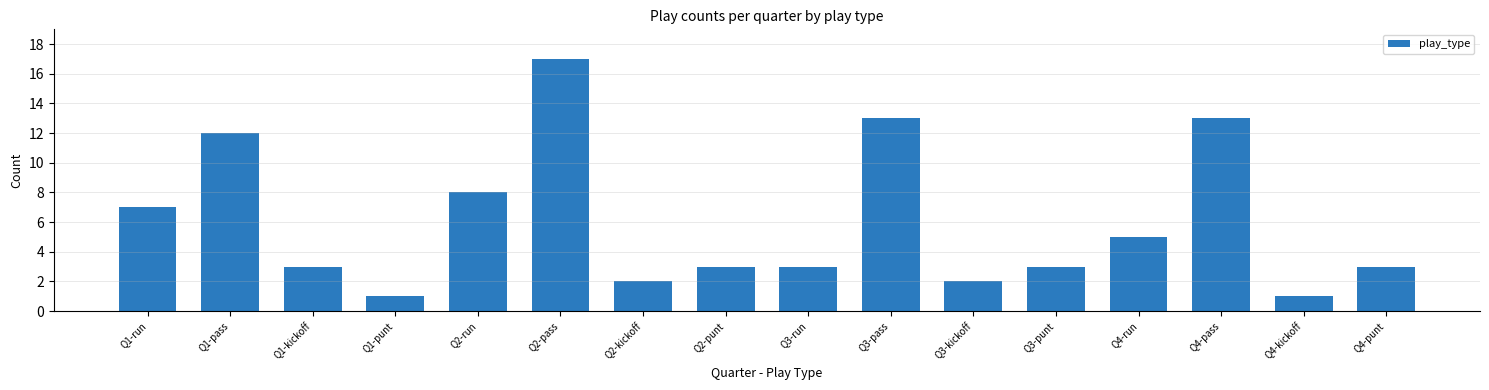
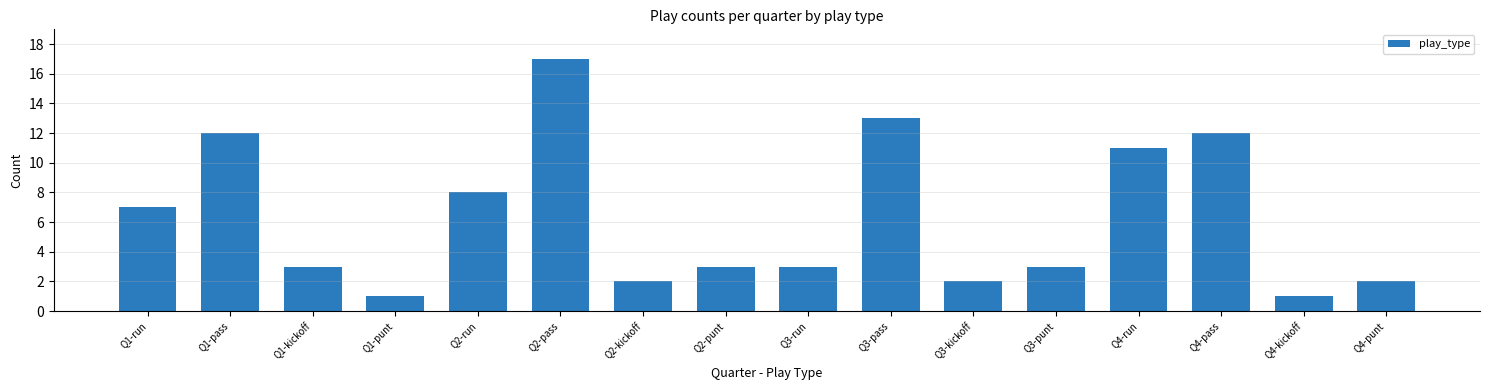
Q4-run: 5 -> 11
Q4-pass: 13 -> 12
Q4-punt: 3 -> 2
